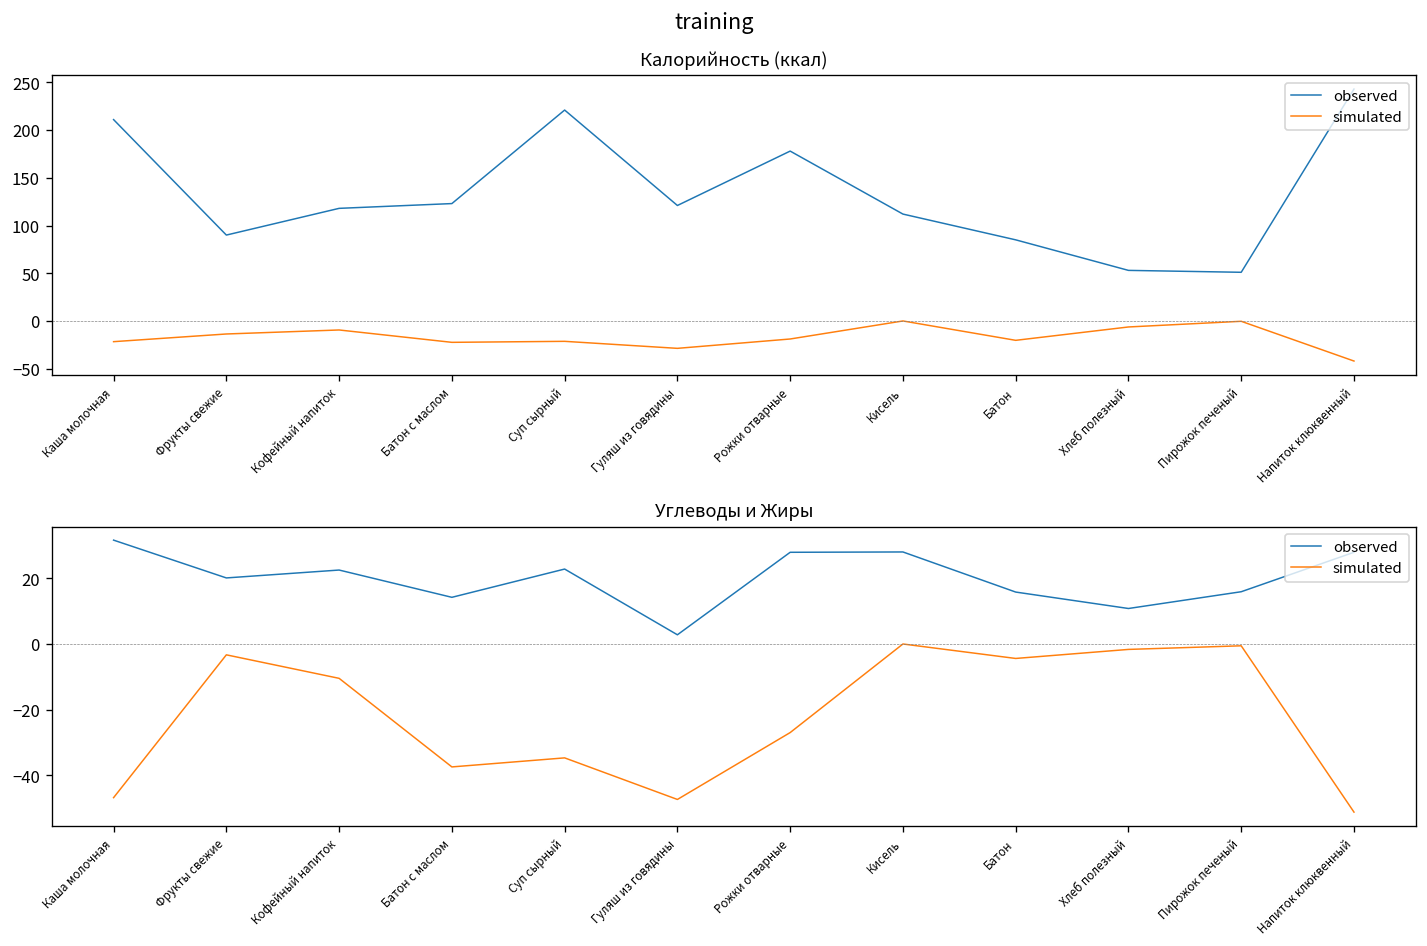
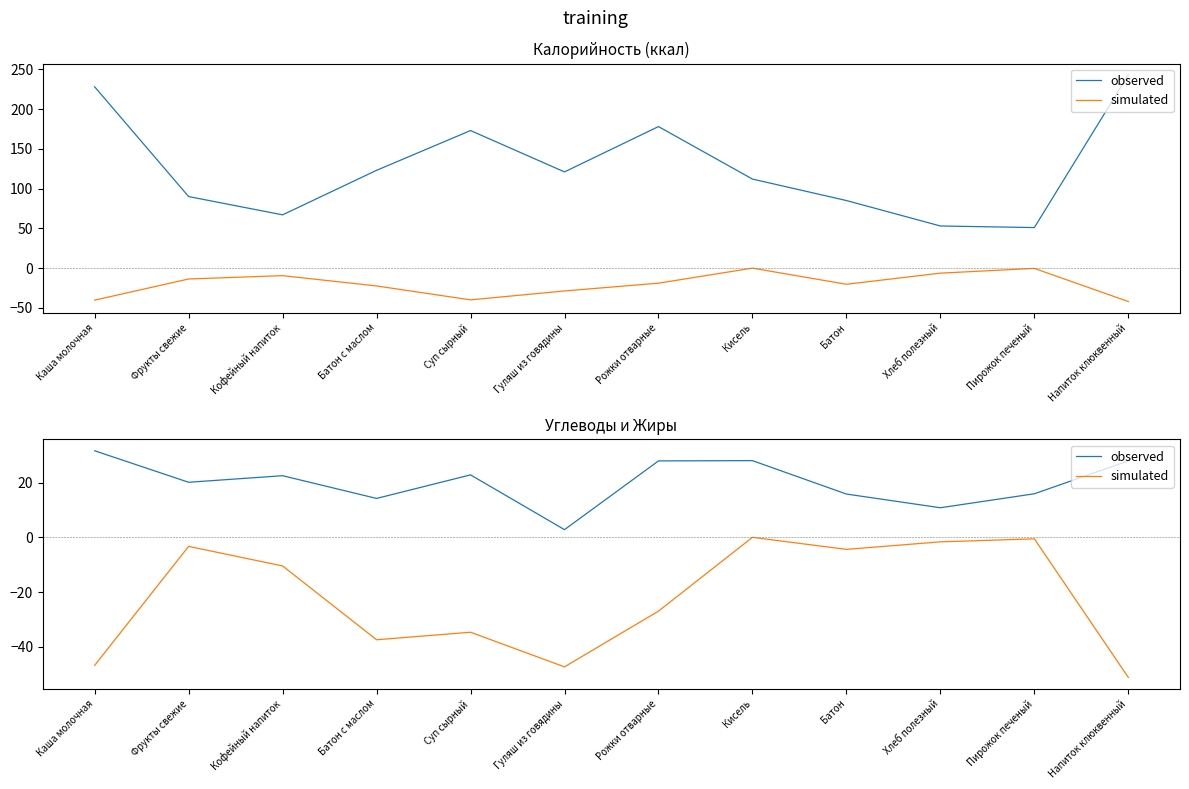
Калорийность (ккал), observed, Каша молочная: 210 -> 230
Калорийность (ккал), simulated, Каша молочная: -20 -> -40
Калорийность (ккал), observed, Кофейный напиток: 120 -> 70
Калорийность (ккал), observed, Суп сырный: 220 -> 170
Калорийность (ккал), simulated, Суп сырный: -20 -> -40
